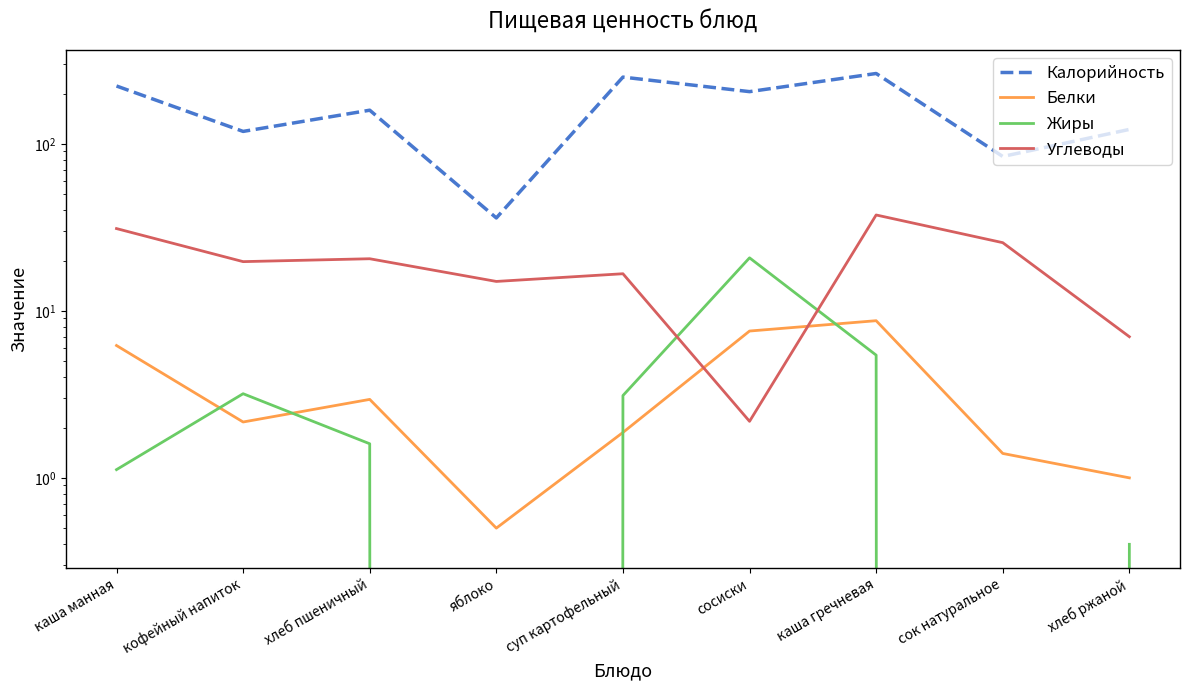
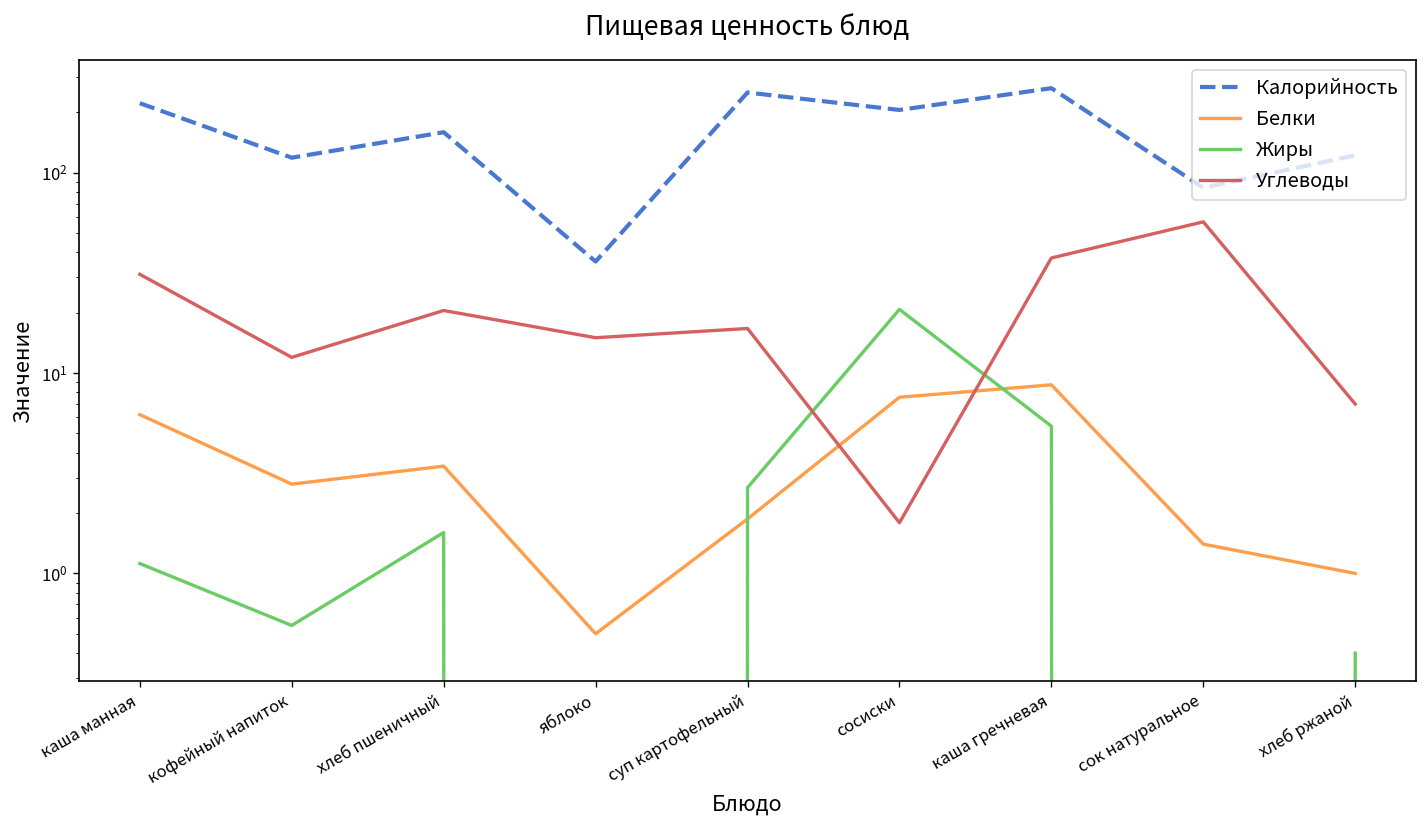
Белки, кофейный напиток: 2.2 -> 2.8
Жиры, кофейный напиток: 3.2 -> 0.55
Углеводы, кофейный напиток: 20 -> 12
Белки, хлеб пшеничный: 3.0 -> 3.4
Жиры, суп картофельный: 3.1 -> 2.7
Углеводы, сосиски: 2.2 -> 1.8
Углеводы, сок натуральное: 26 -> 57
